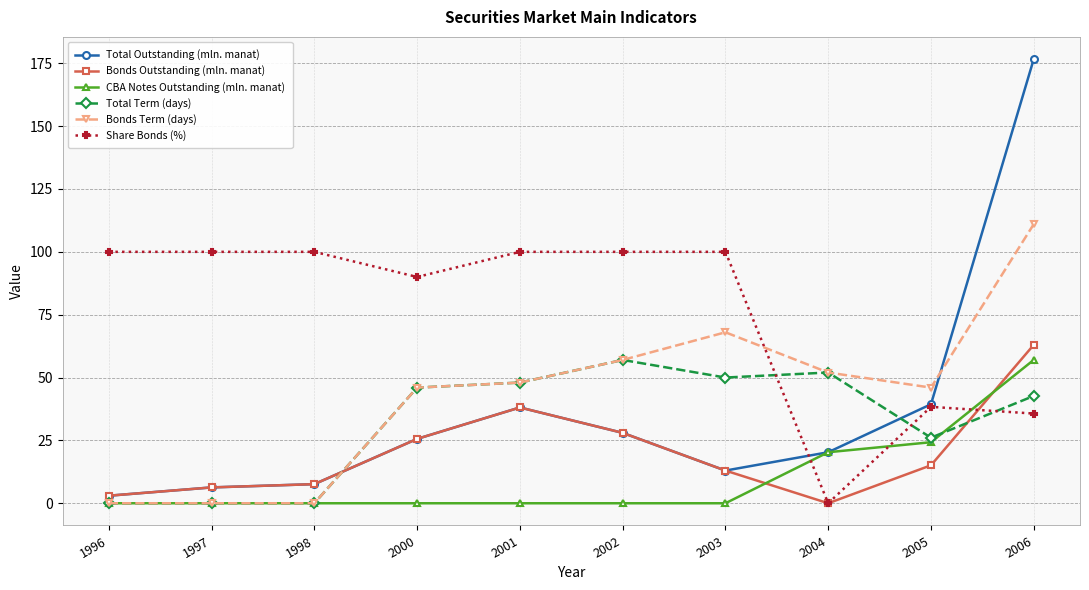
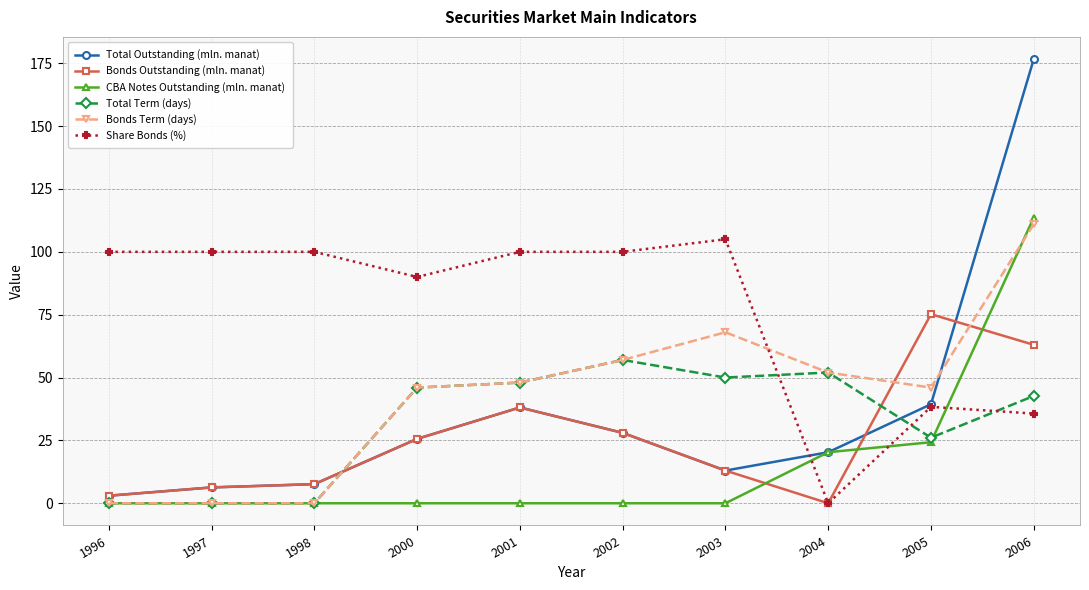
Share Bonds (%), 2003: 100 -> 105
Bonds Outstanding (mln. manat), 2005: 15 -> 75
CBA Notes Outstanding (mln. manat), 2006: 57 -> 114
